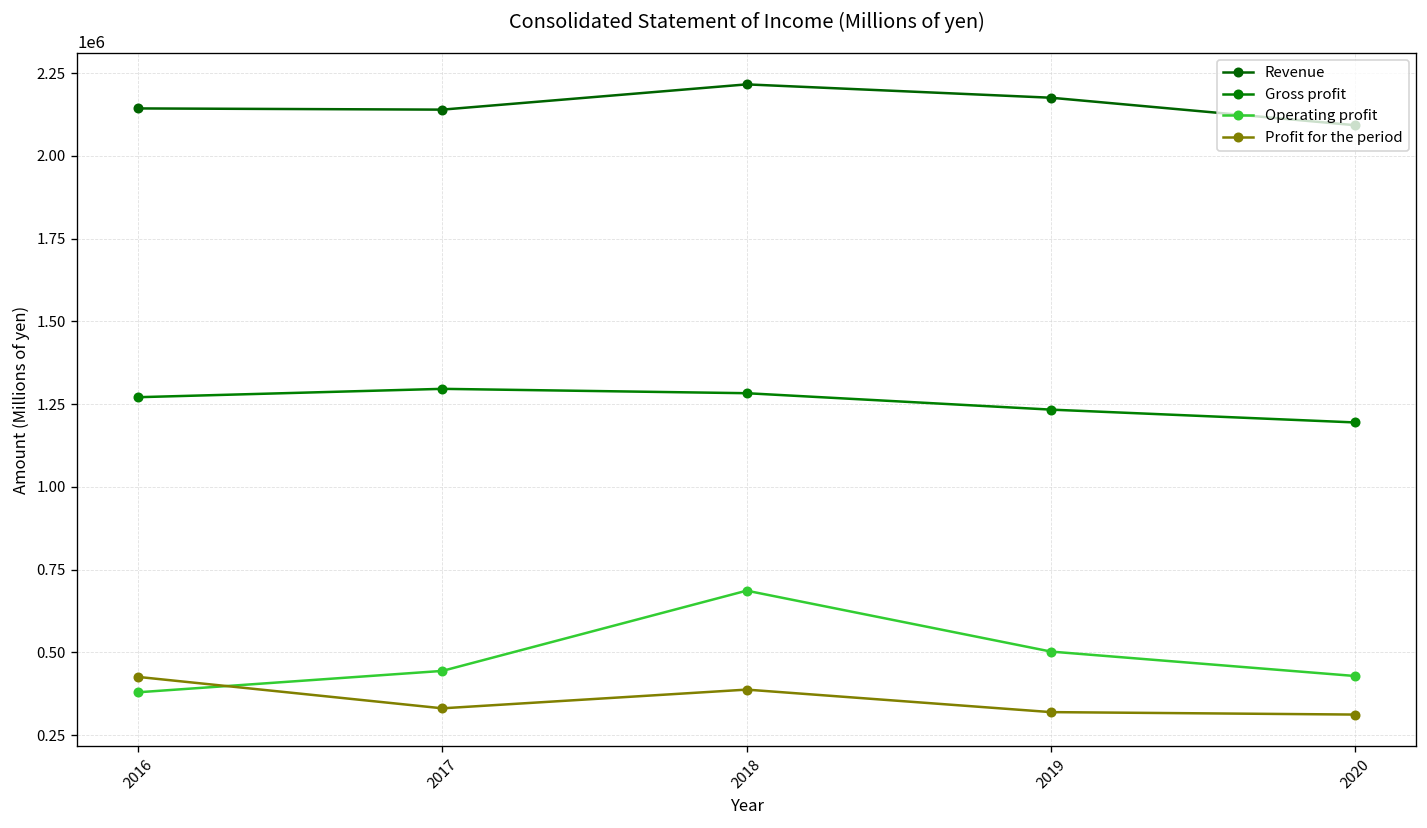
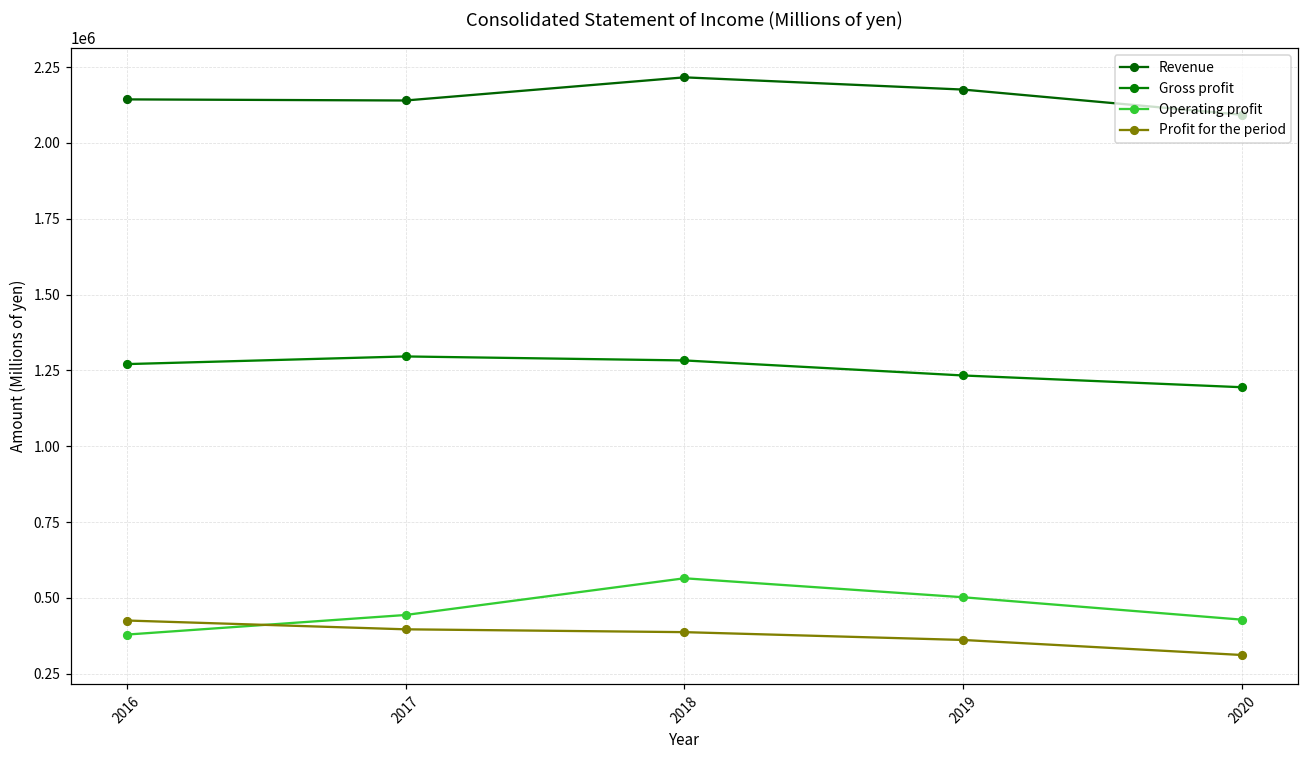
Profit for the period, 2017: 330000 -> 400000
Operating profit, 2018: 690000 -> 560000
Profit for the period, 2019: 320000 -> 360000
